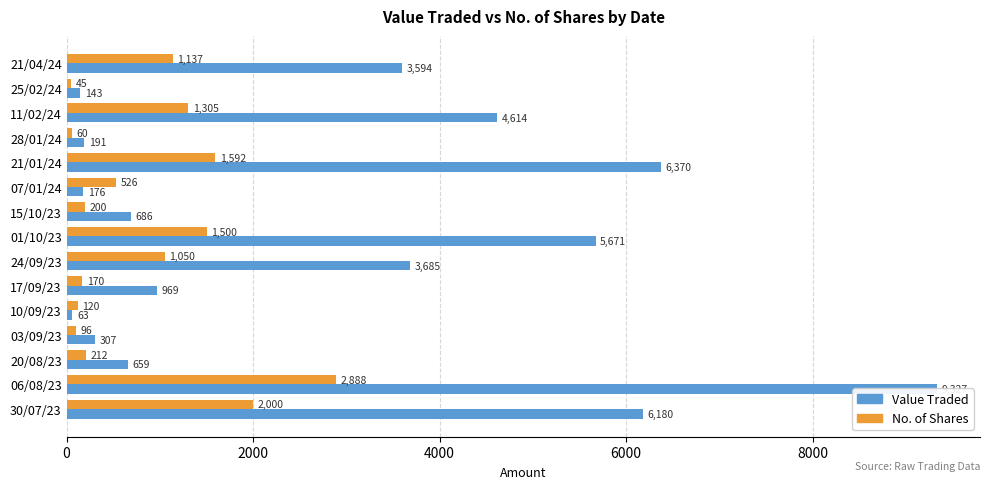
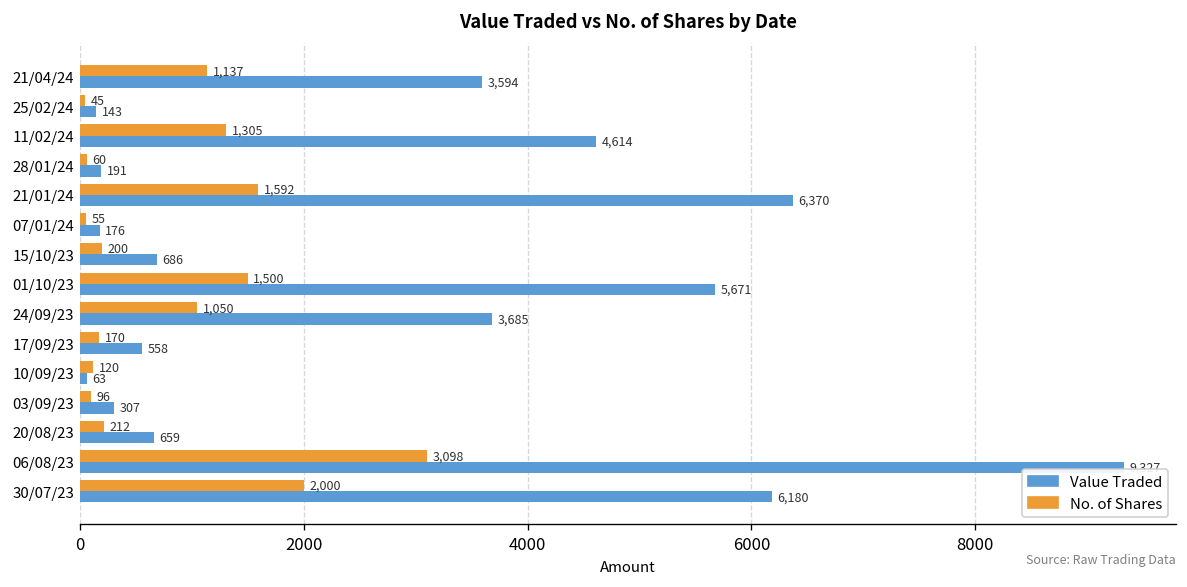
No. of Shares, 07/01/24: 526 -> 55
Value Traded, 17/09/23: 969 -> 558
No. of Shares, 06/08/23: 2,888 -> 3,098
